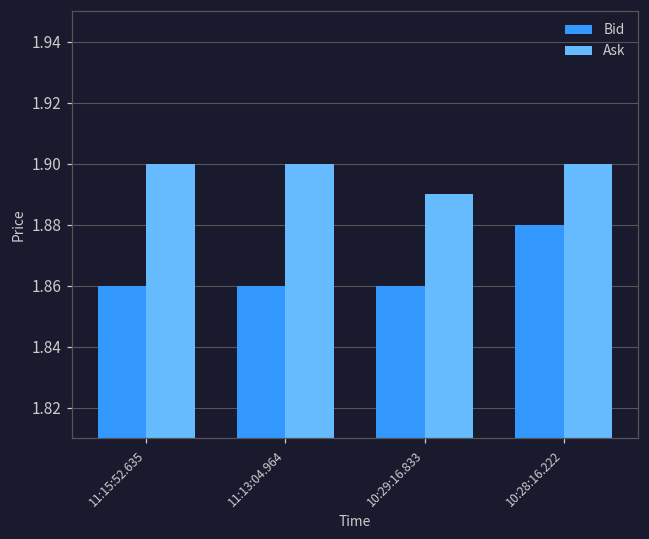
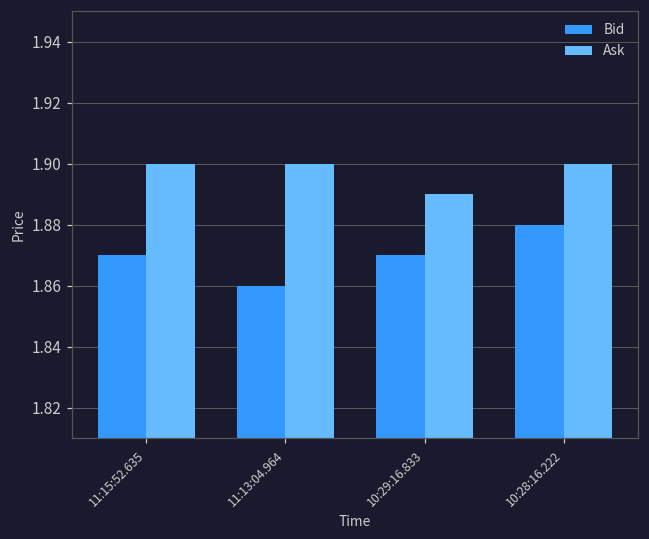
Bid, 11:15:52.635: 1.86 -> 1.87
Bid, 10:29:16.833: 1.86 -> 1.87
